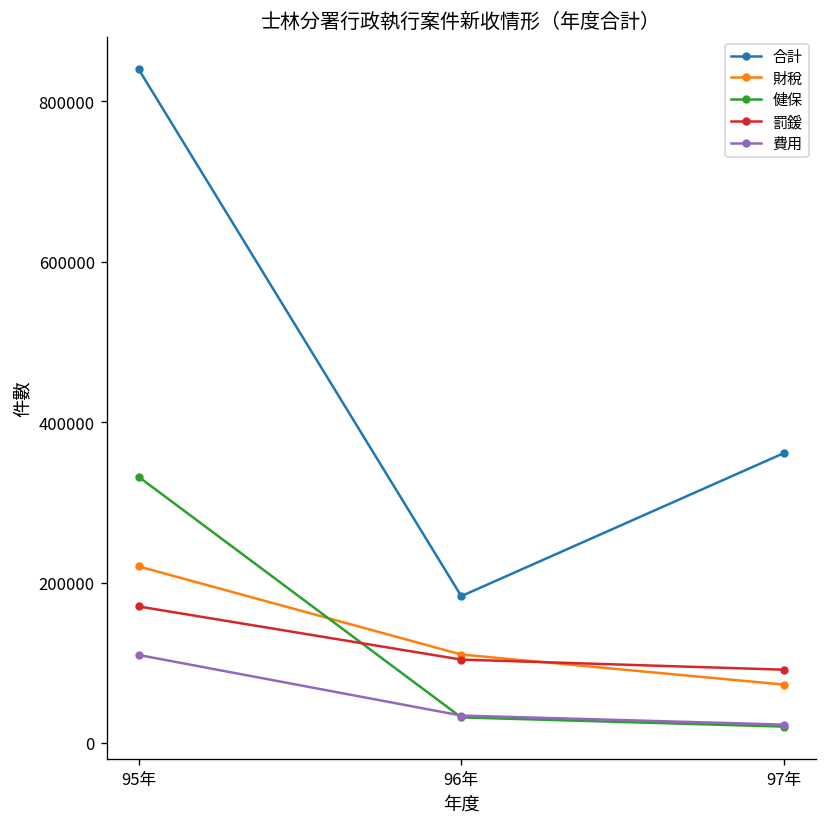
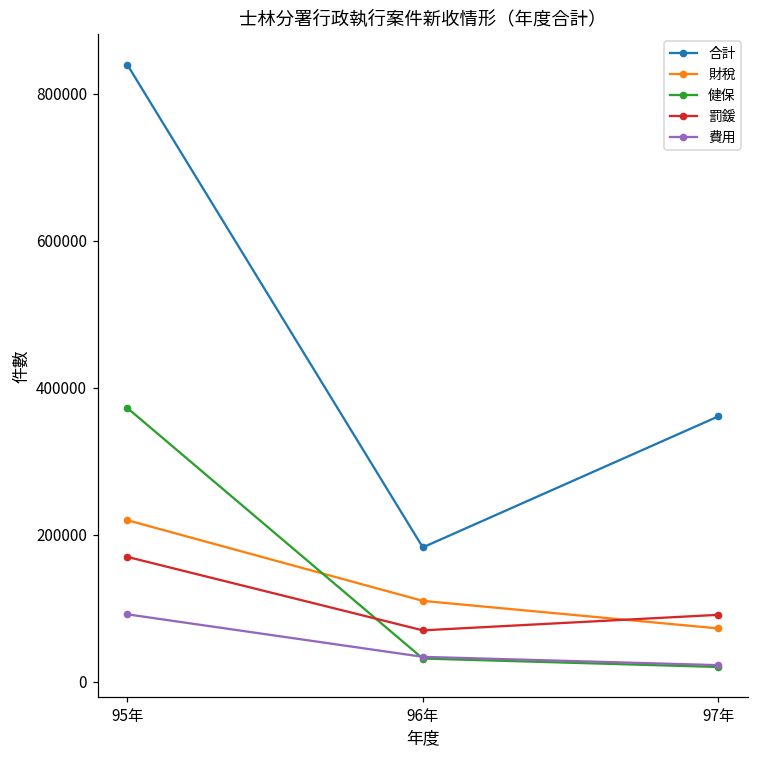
健保, 95年: 330000 -> 370000
費用, 95年: 110000 -> 90000
罰鍰, 96年: 100000 -> 70000
